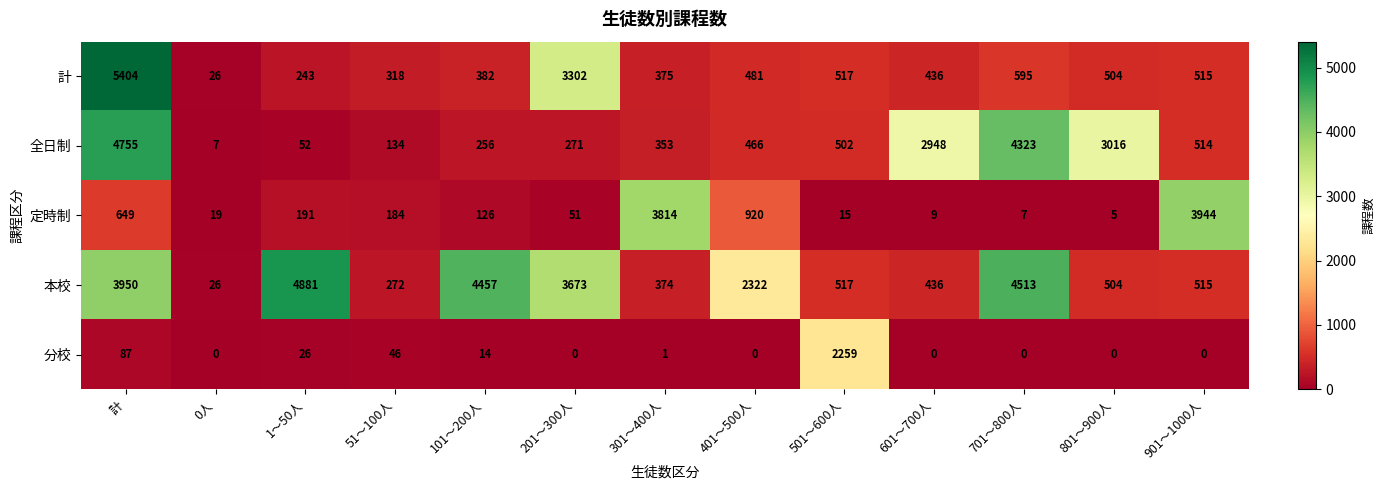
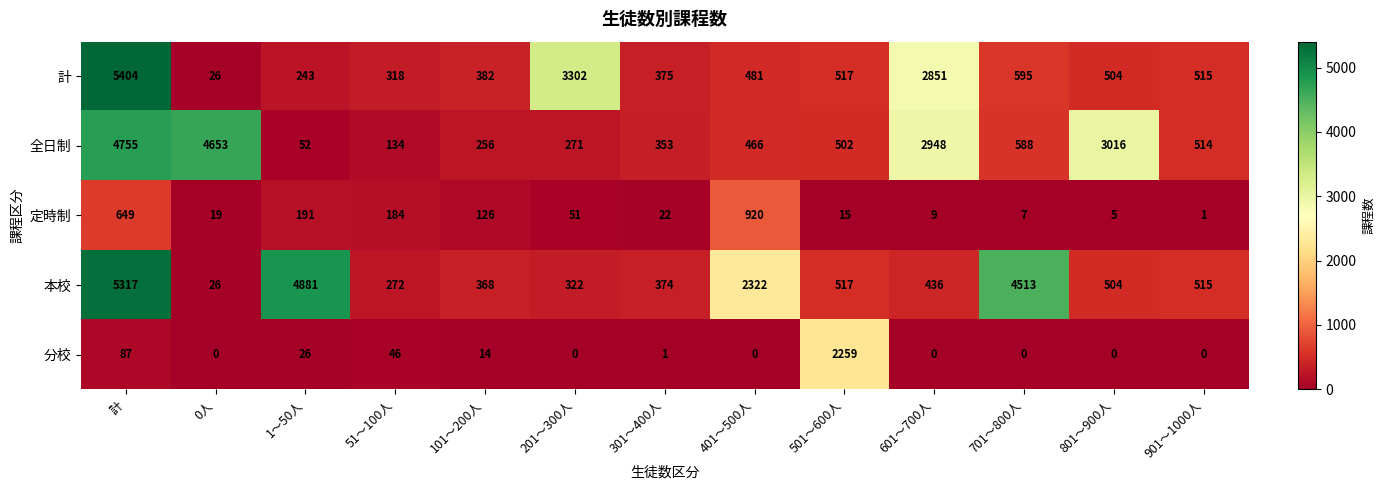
計, 601～700人: 436 -> 2851
全日制, 0人: 7 -> 4653
全日制, 701～800人: 4323 -> 588
定時制, 301～400人: 3814 -> 22
定時制, 901～1000人: 3944 -> 1
本校, 計: 3950 -> 5317
本校, 101～200人: 4457 -> 368
本校, 201～300人: 3673 -> 322
